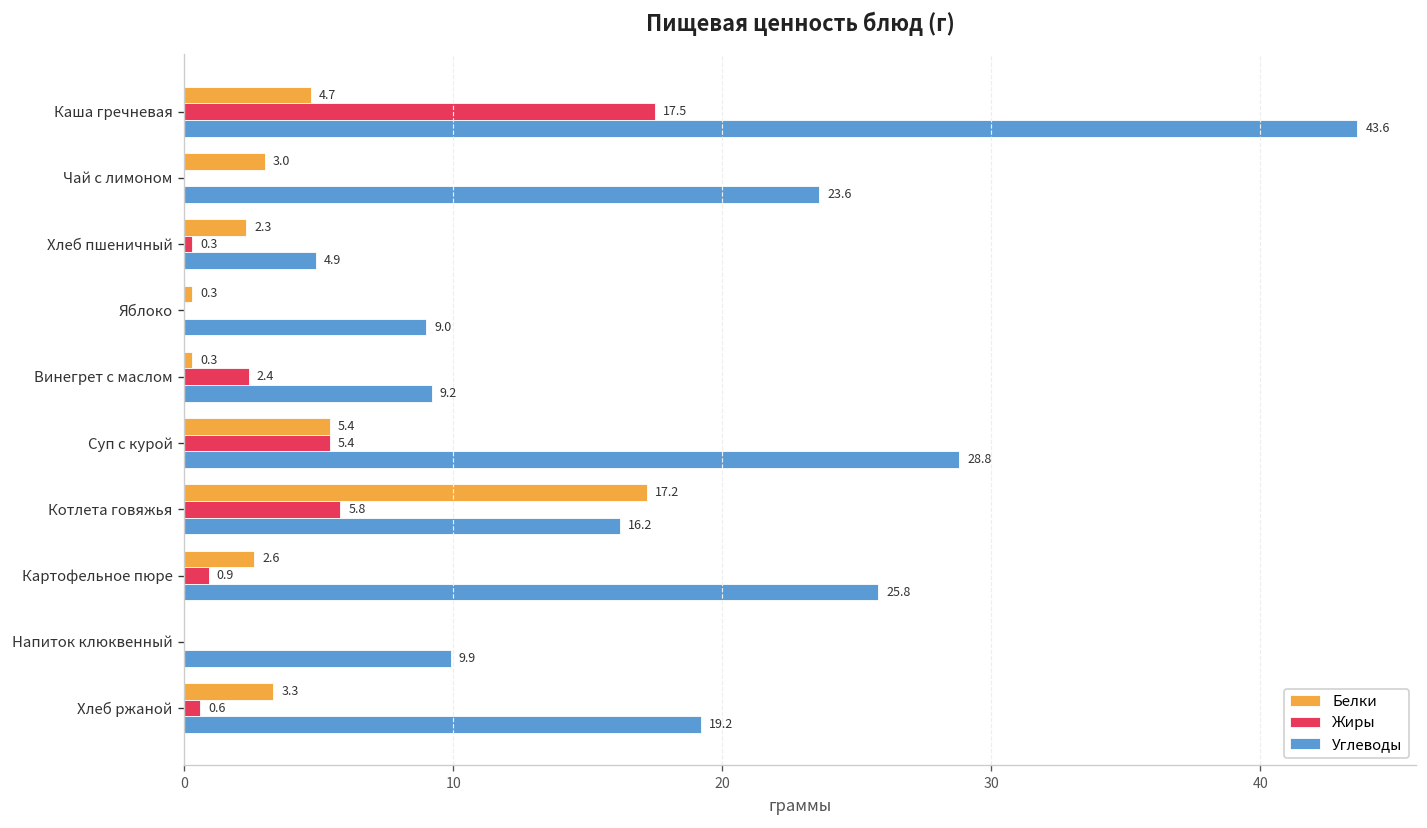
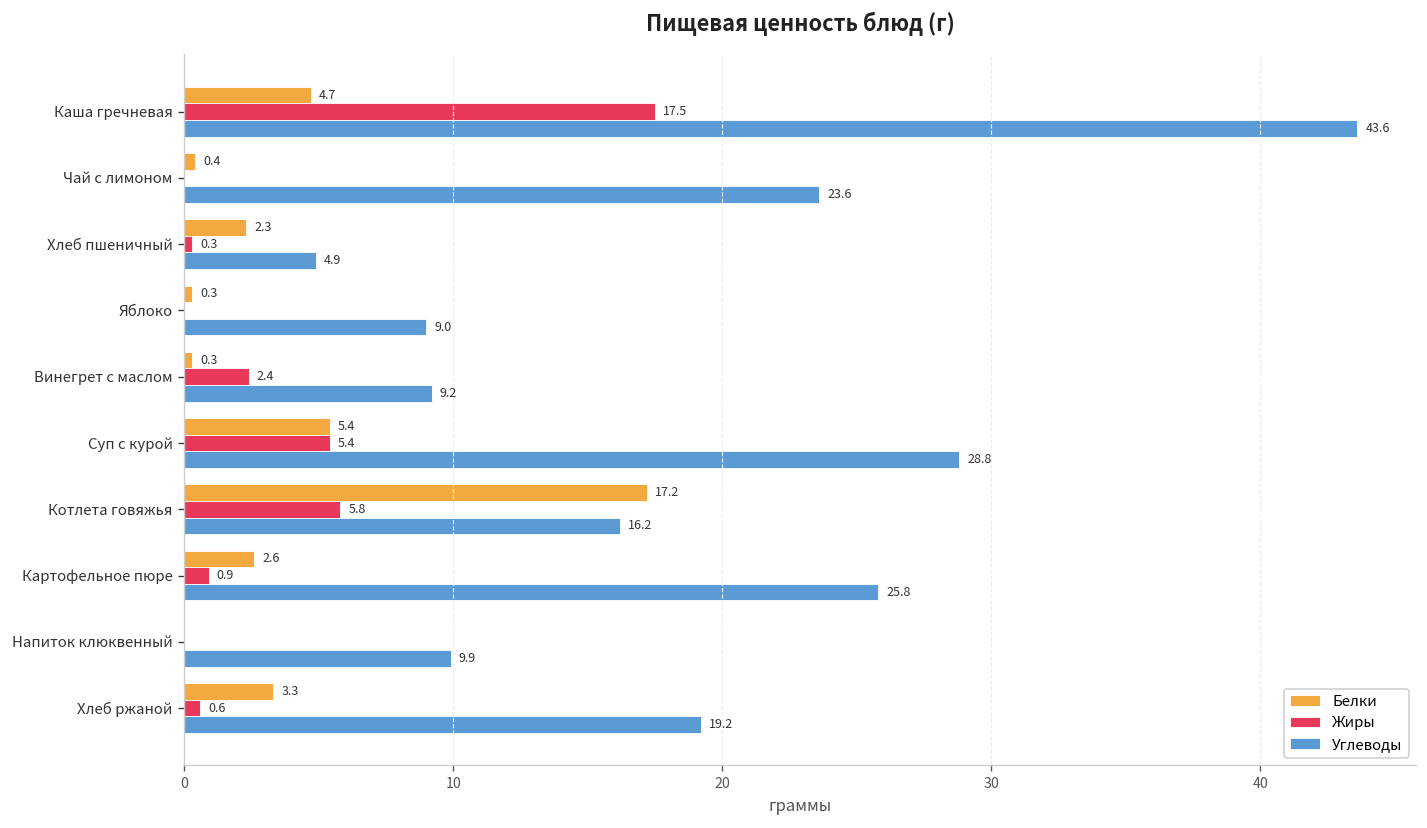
Белки, Чай с лимоном: 3.0 -> 0.4
